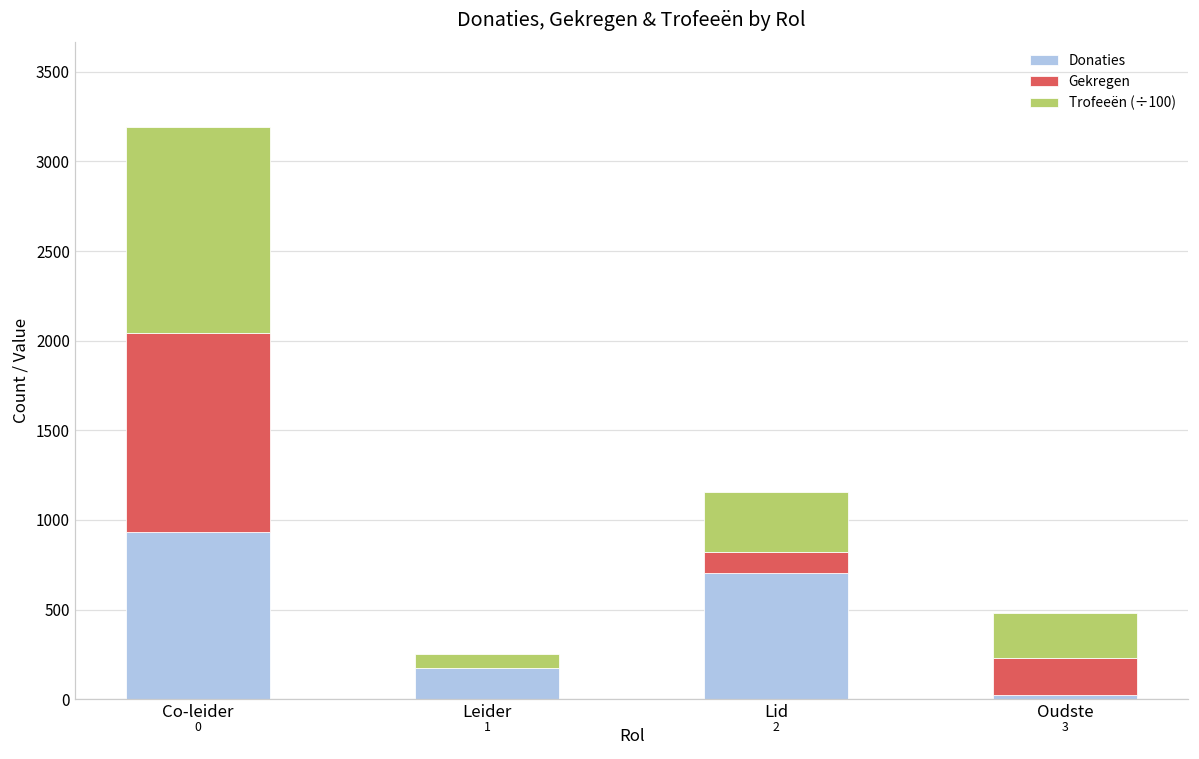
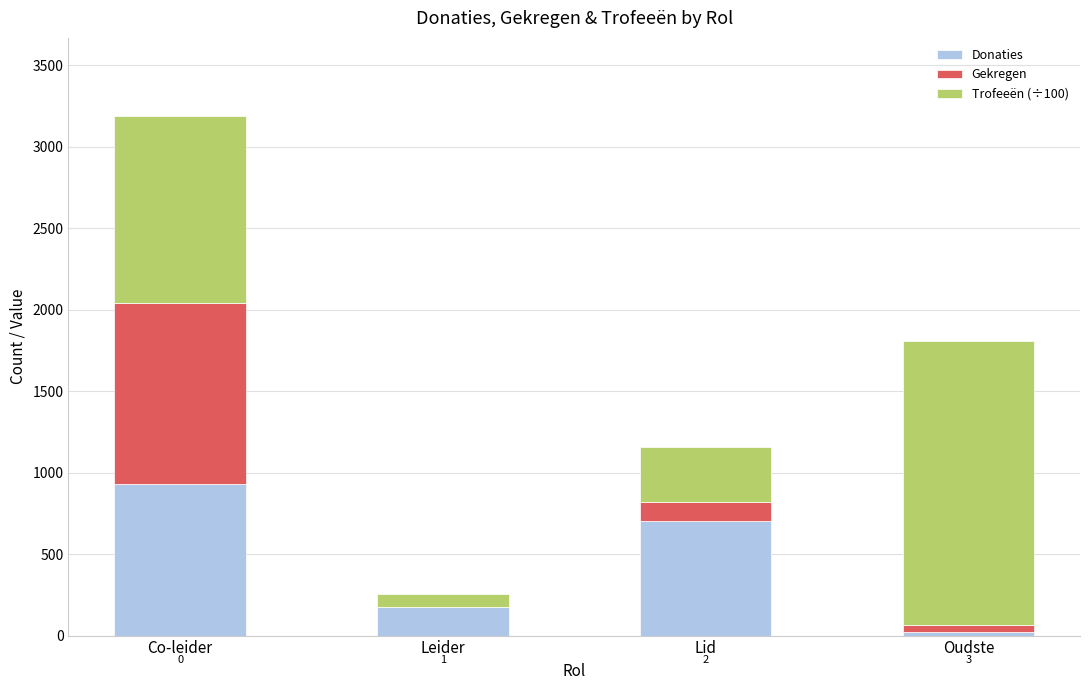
Gekregen, Oudste: 210 -> 40
Trofeeën (÷100), Oudste: 250 -> 1740
